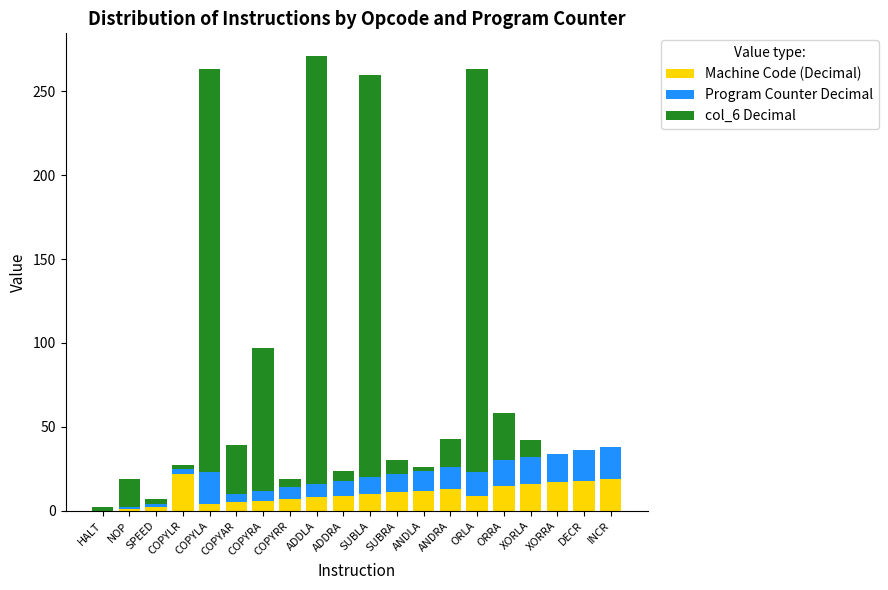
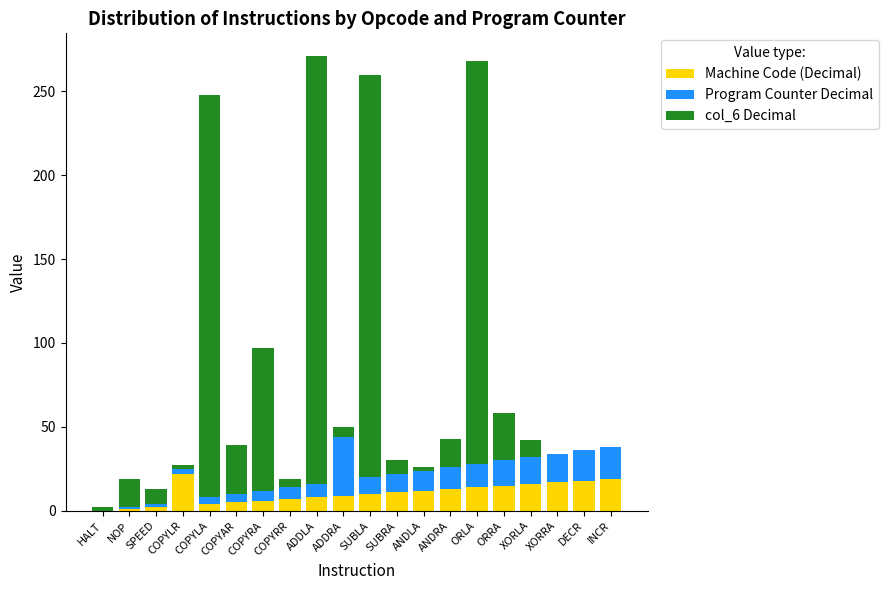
col_6 Decimal, SPEED: 3 -> 9
Program Counter Decimal, COPYLA: 19 -> 4
Program Counter Decimal, ADDRA: 9 -> 35
Machine Code (Decimal), ORLA: 9 -> 14
